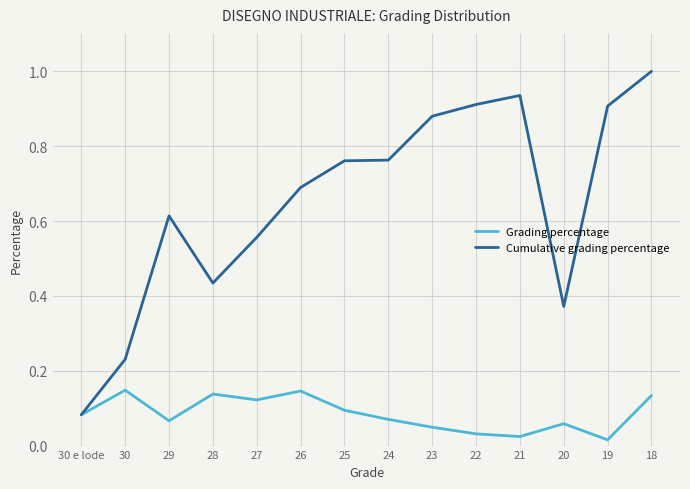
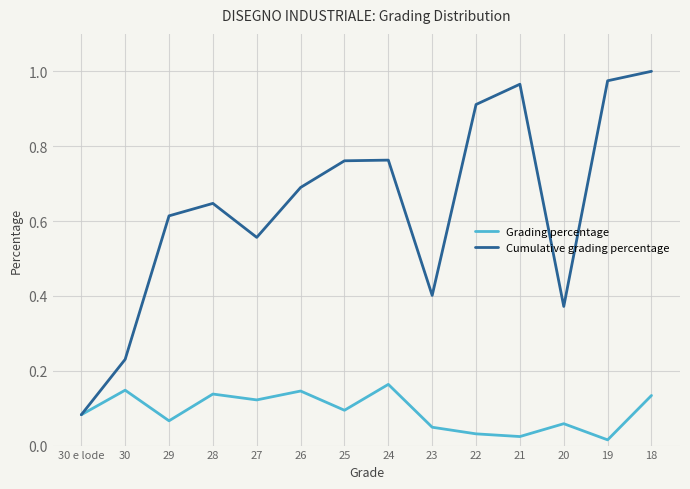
Cumulative grading percentage, 28: 0.43 -> 0.65
Grading percentage, 24: 0.07 -> 0.16
Cumulative grading percentage, 23: 0.88 -> 0.40
Cumulative grading percentage, 21: 0.94 -> 0.97
Cumulative grading percentage, 19: 0.91 -> 0.97
